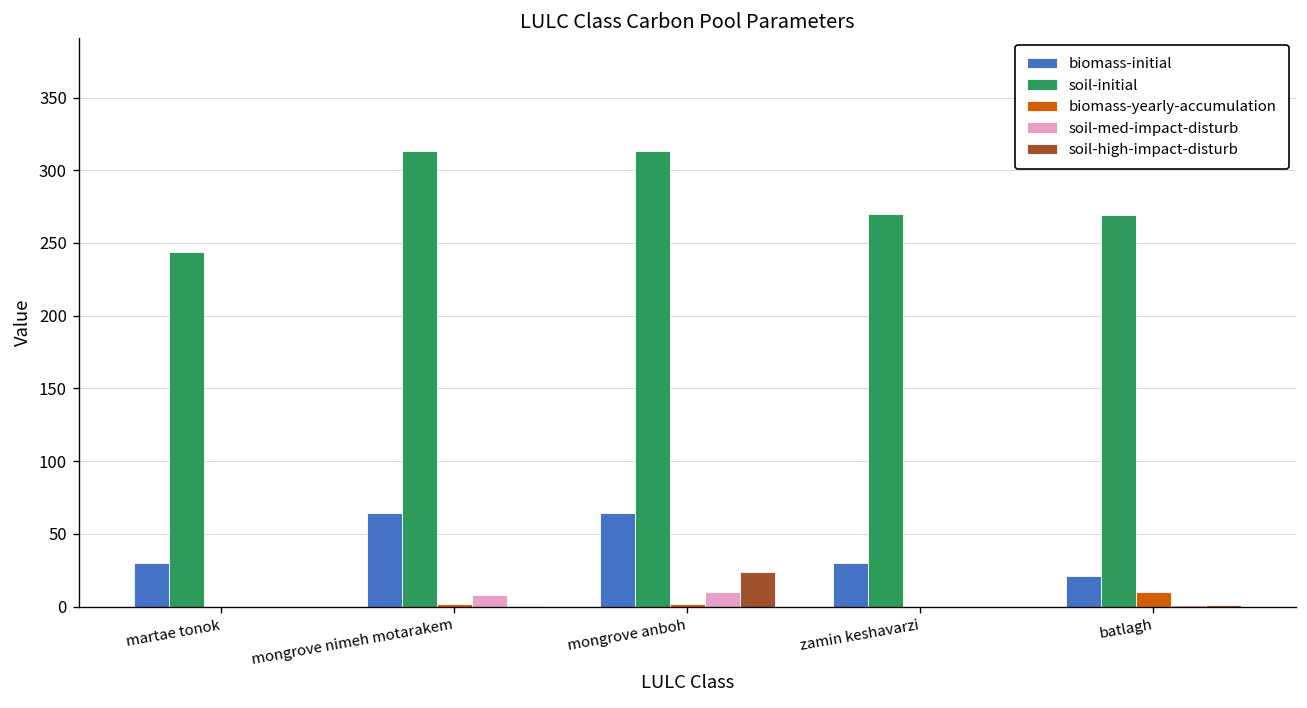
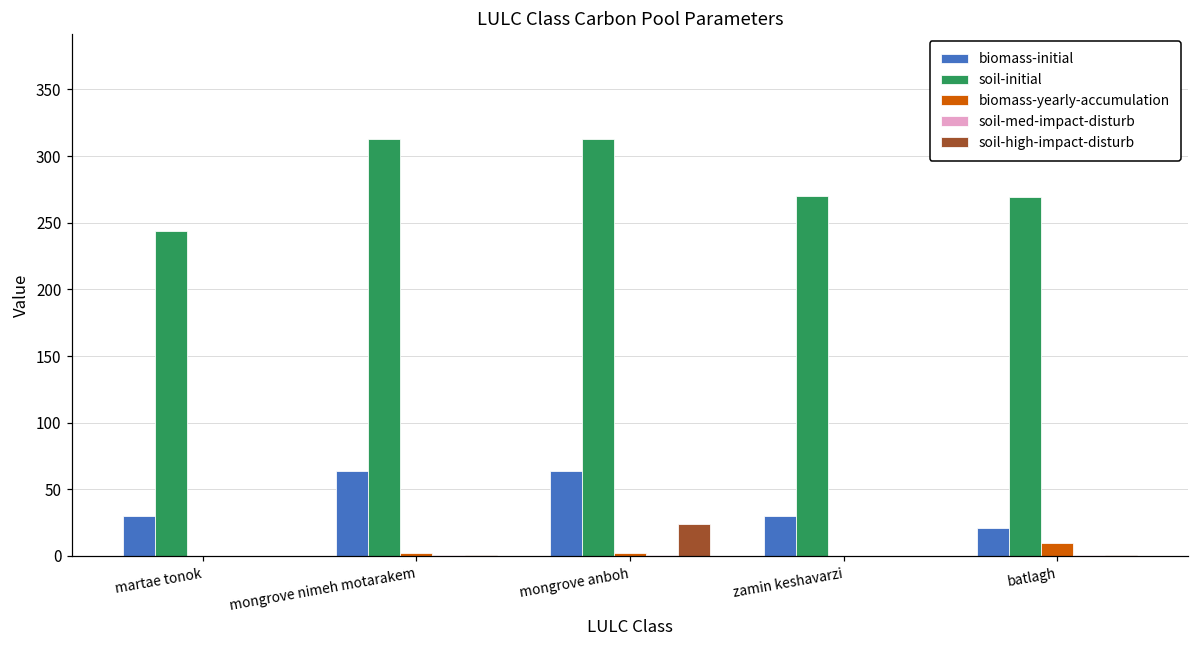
soil-med-impact-disturb, mongrove nimeh motarakem: 8 -> 1
soil-med-impact-disturb, mongrove anboh: 10 -> 1
